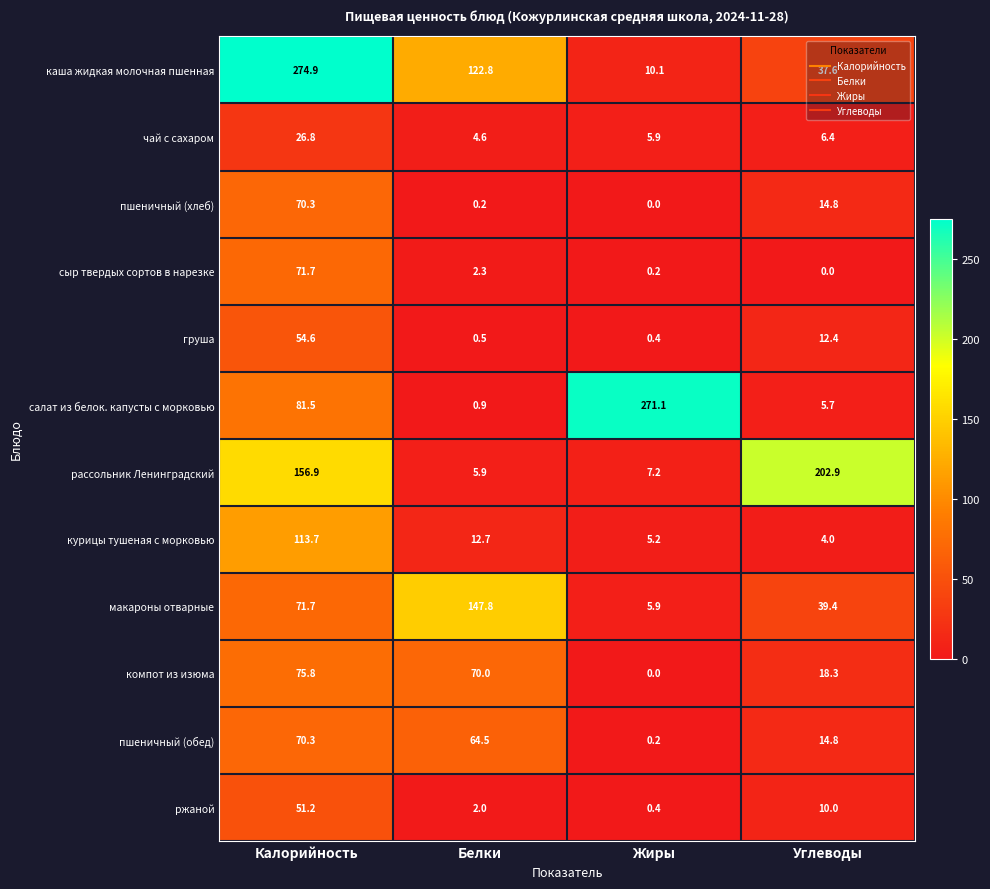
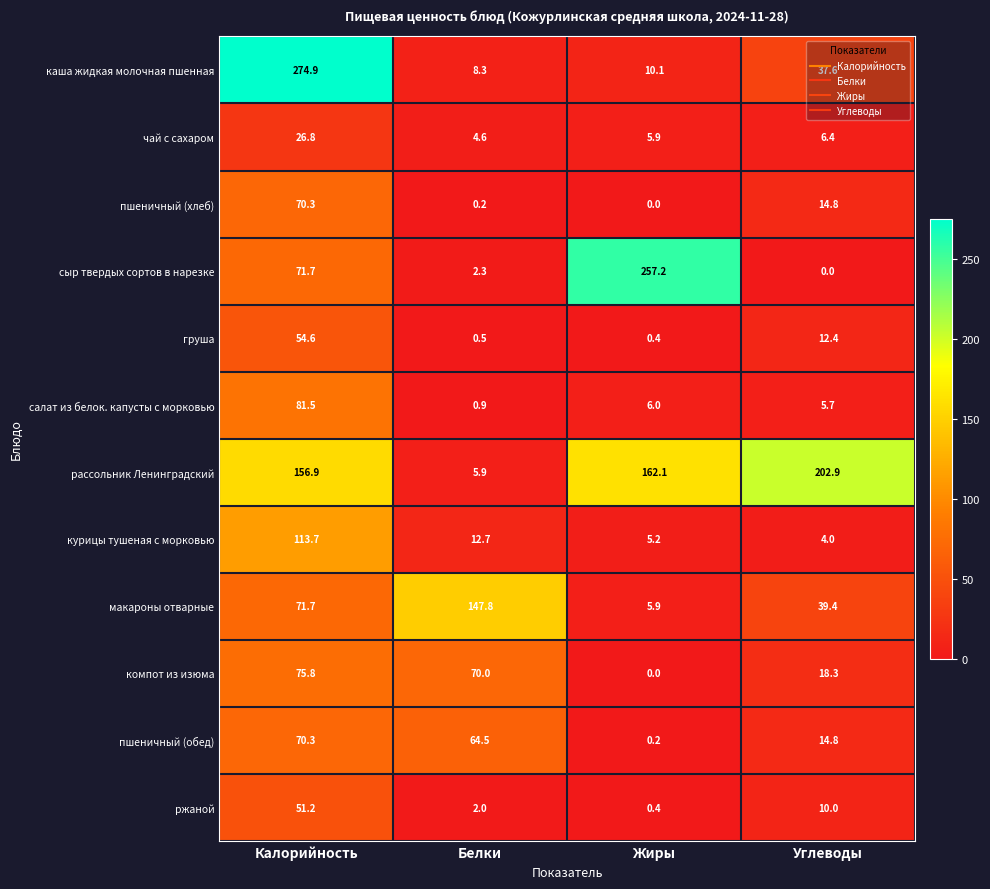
каша жидкая молочная пшенная, Белки: 122.8 -> 8.3
сыр твердых сортов в нарезке, Жиры: 0.2 -> 257.2
салат из белок. капусты с морковью, Жиры: 271.1 -> 6.0
рассольник Ленинградский, Жиры: 7.2 -> 162.1
